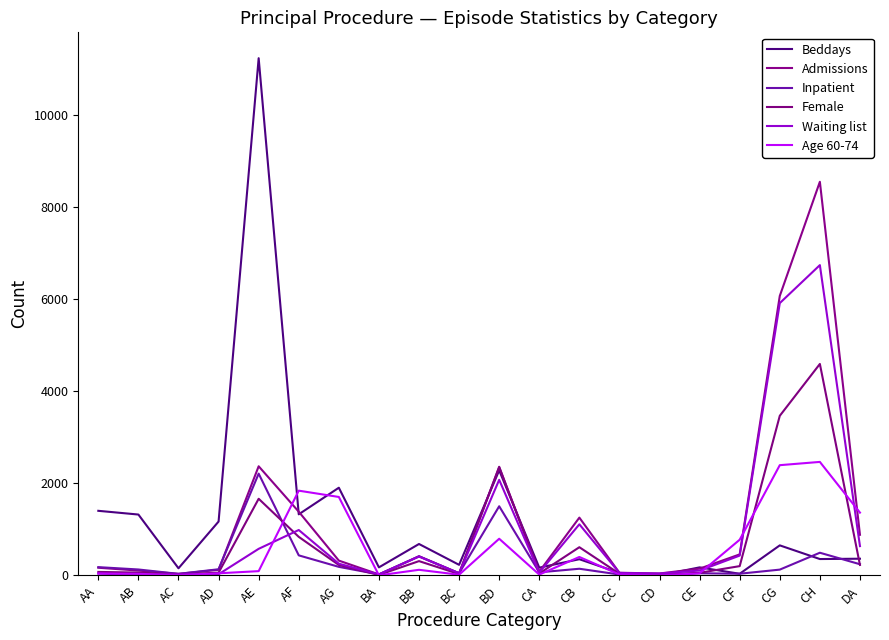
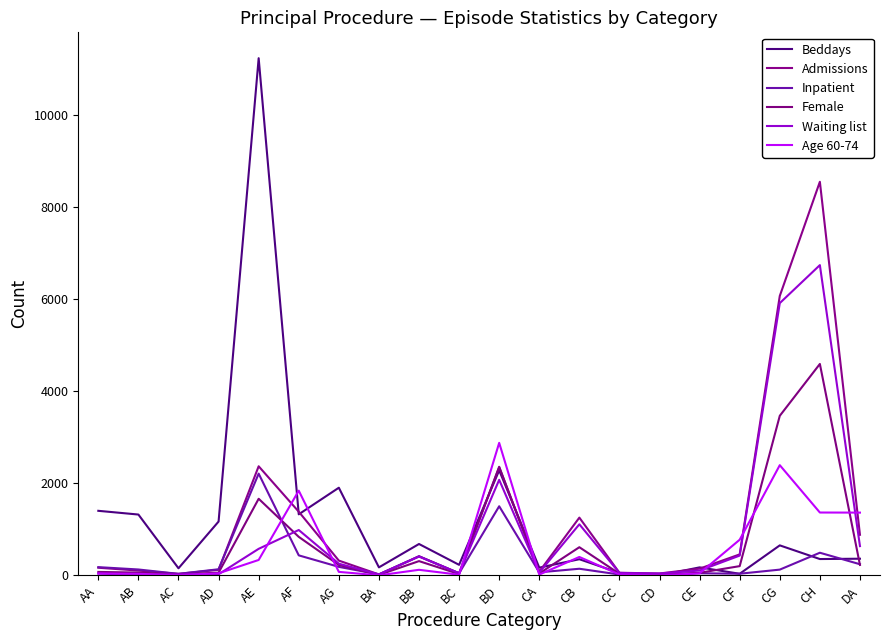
Age 60-74, AE: 100 -> 300
Age 60-74, AG: 1700 -> 100
Age 60-74, BD: 800 -> 2900
Age 60-74, CH: 2500 -> 1400
